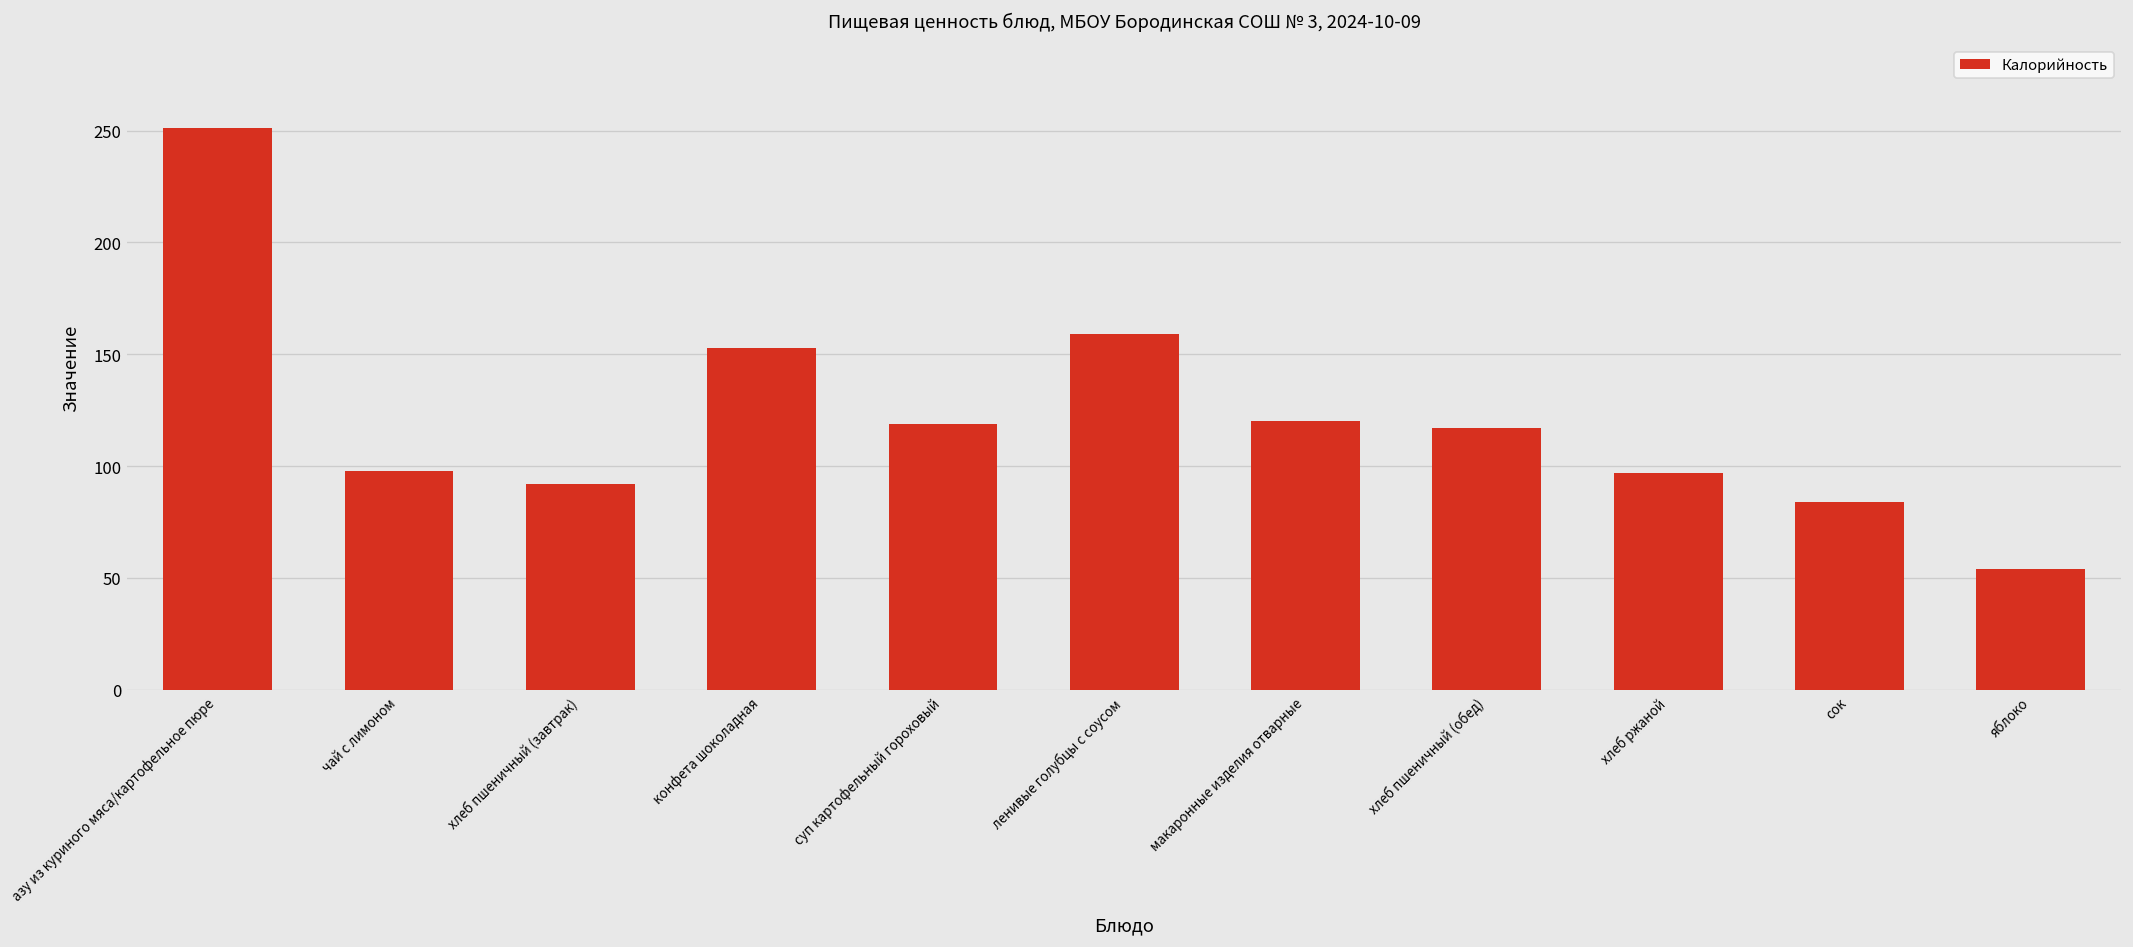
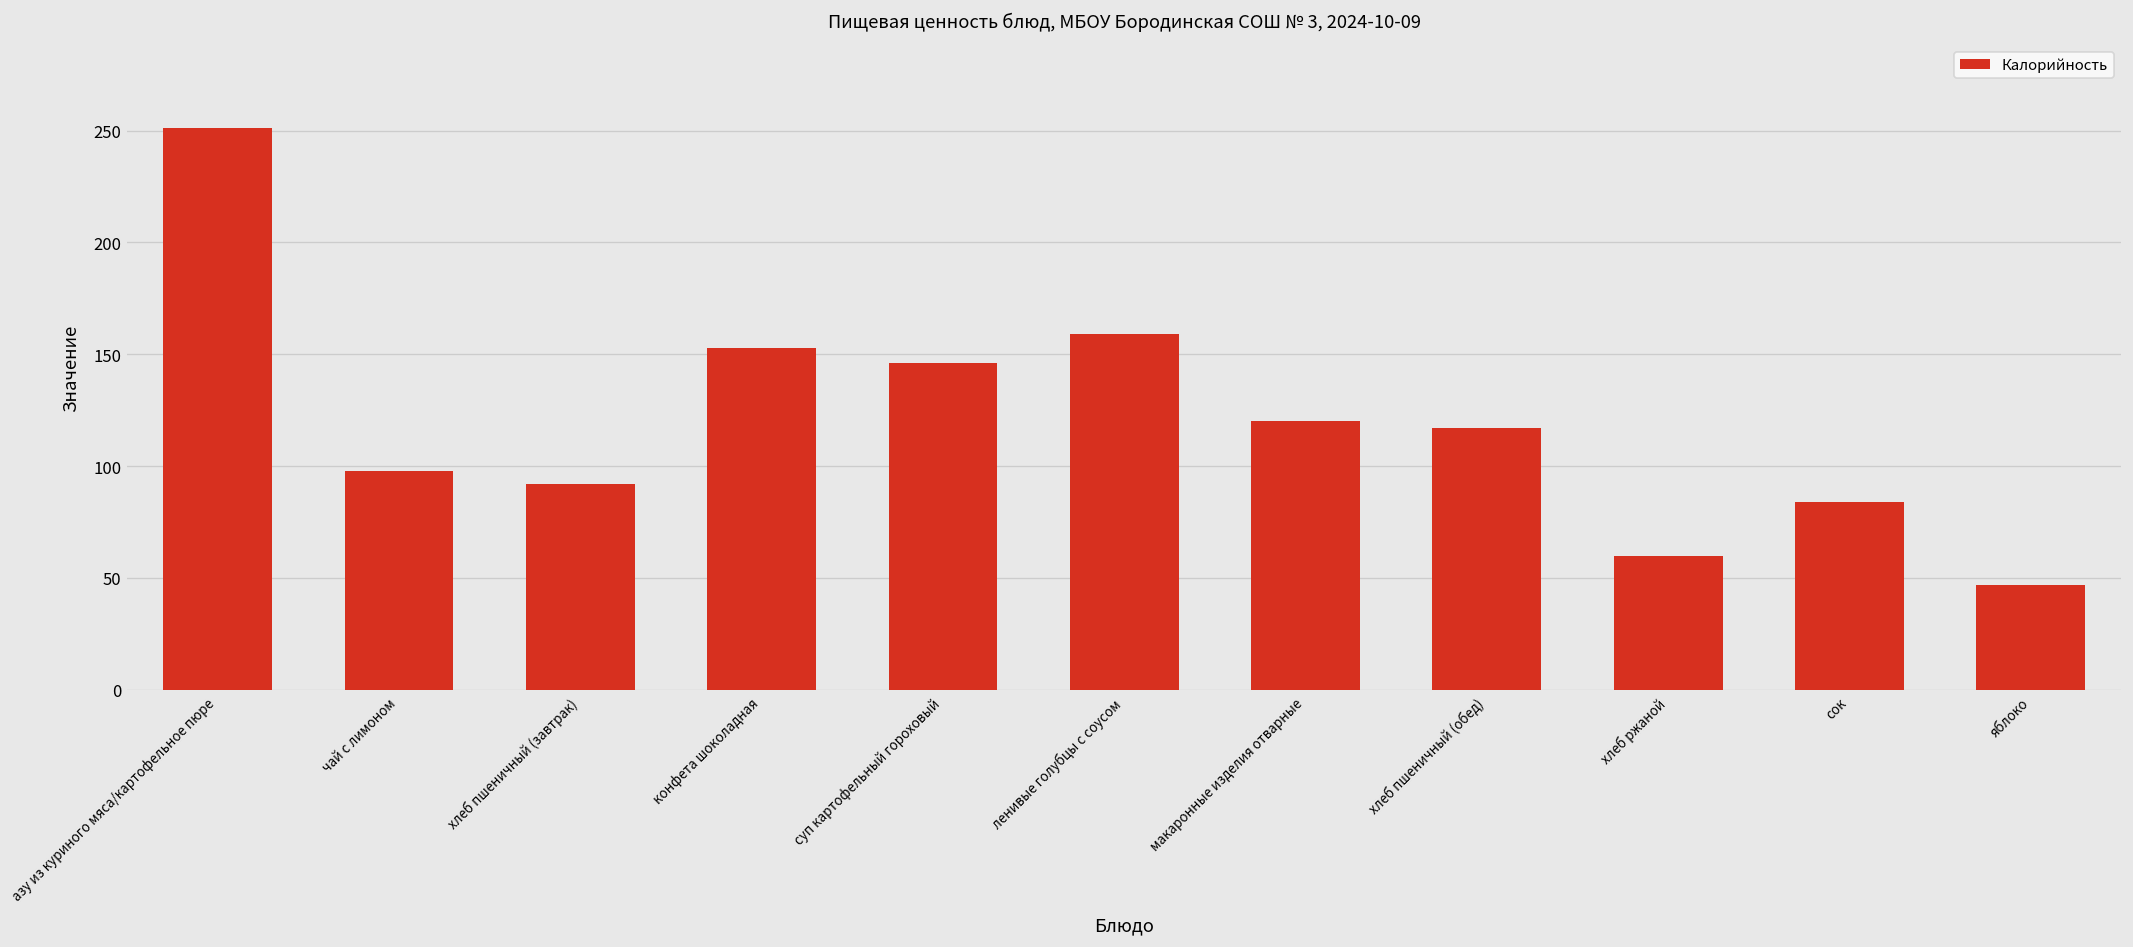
суп картофельный гороховый: 119 -> 146
хлеб ржаной: 97 -> 60
яблоко: 54 -> 47
